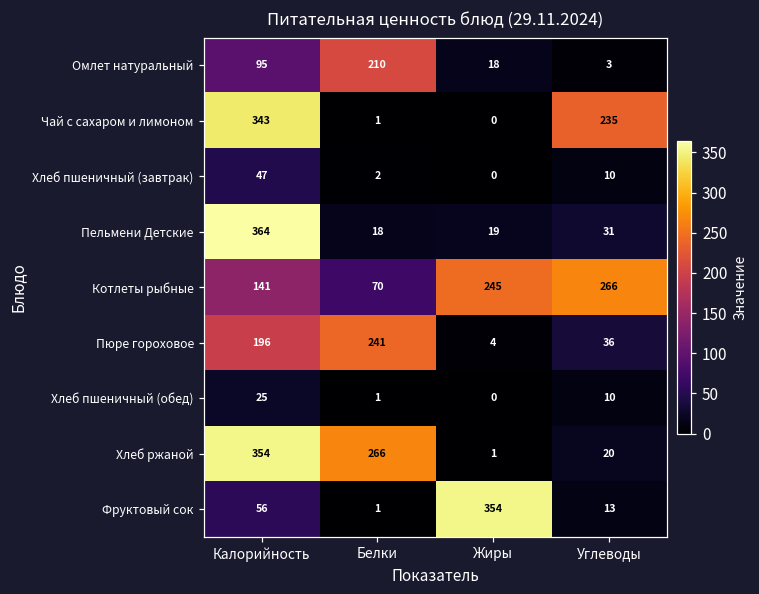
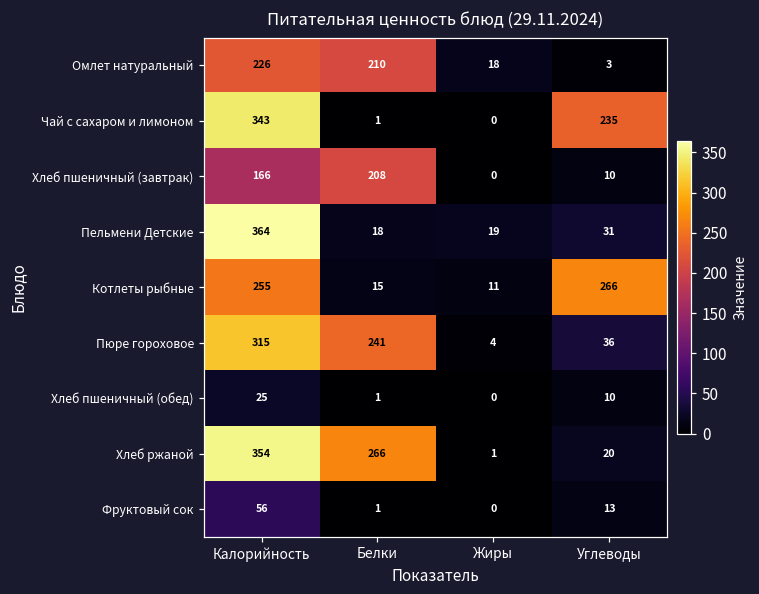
Омлет натуральный, Калорийность: 95 -> 226
Хлеб пшеничный (завтрак), Калорийность: 47 -> 166
Хлеб пшеничный (завтрак), Белки: 2 -> 208
Котлеты рыбные, Калорийность: 141 -> 255
Котлеты рыбные, Белки: 70 -> 15
Котлеты рыбные, Жиры: 245 -> 11
Пюре гороховое, Калорийность: 196 -> 315
Фруктовый сок, Жиры: 354 -> 0
